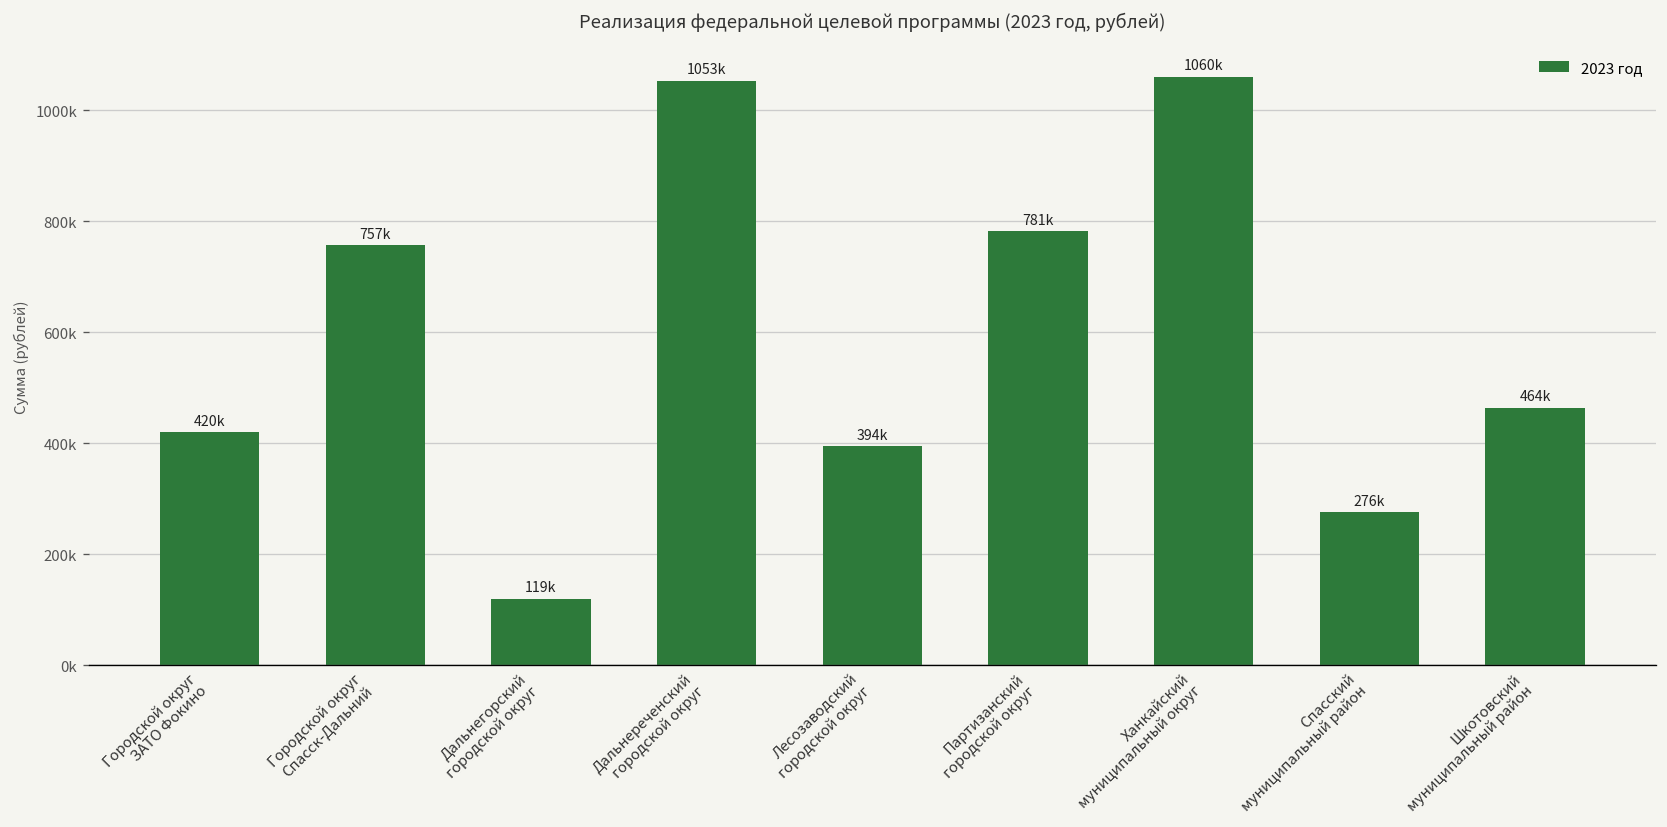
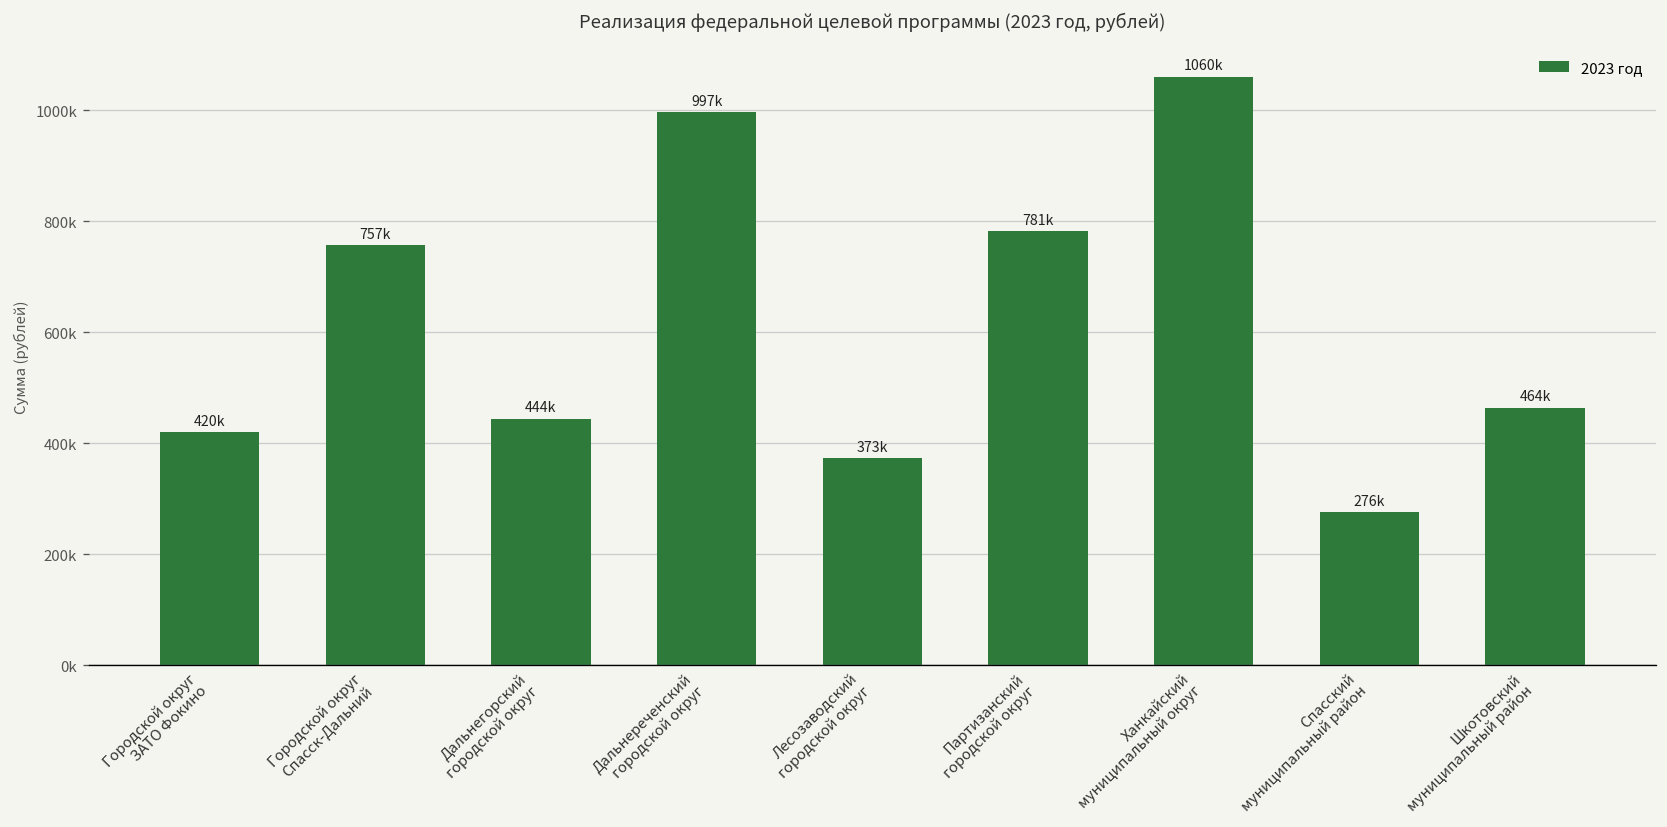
Дальнегорский городской округ: 119k -> 444k
Дальнереченский городской округ: 1053k -> 997k
Лесозаводский городской округ: 394k -> 373k
